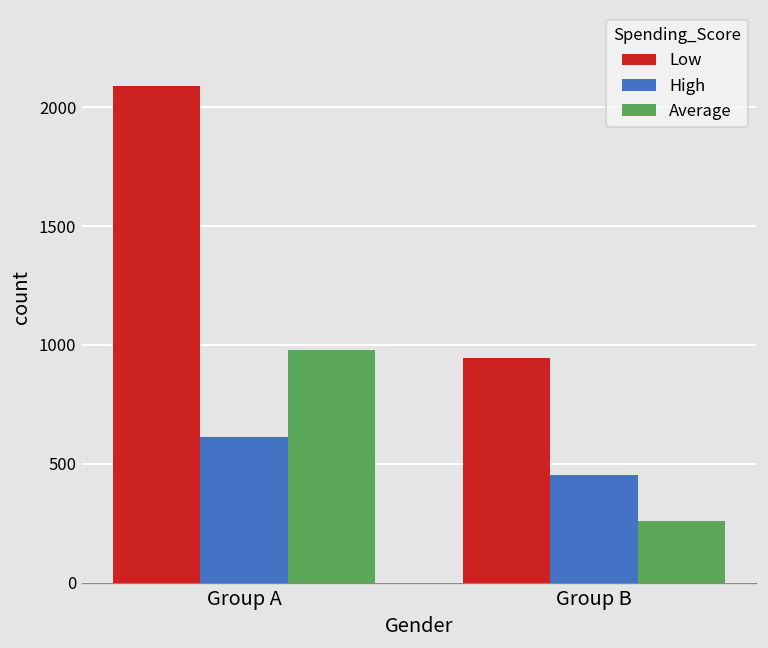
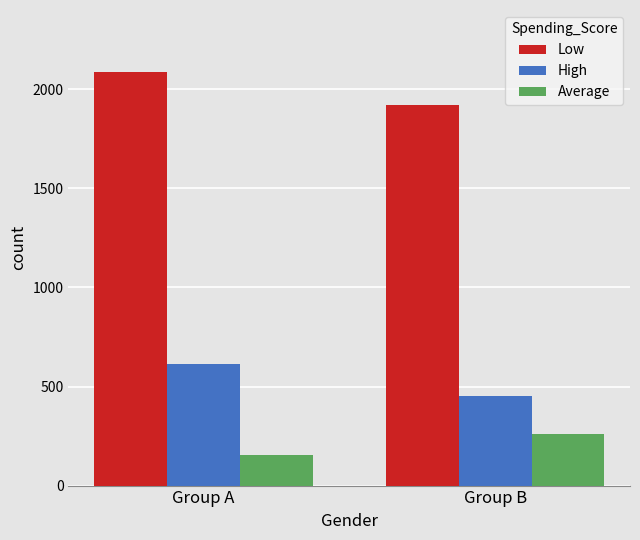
Average, Group A: 980 -> 160
Low, Group B: 940 -> 1920
